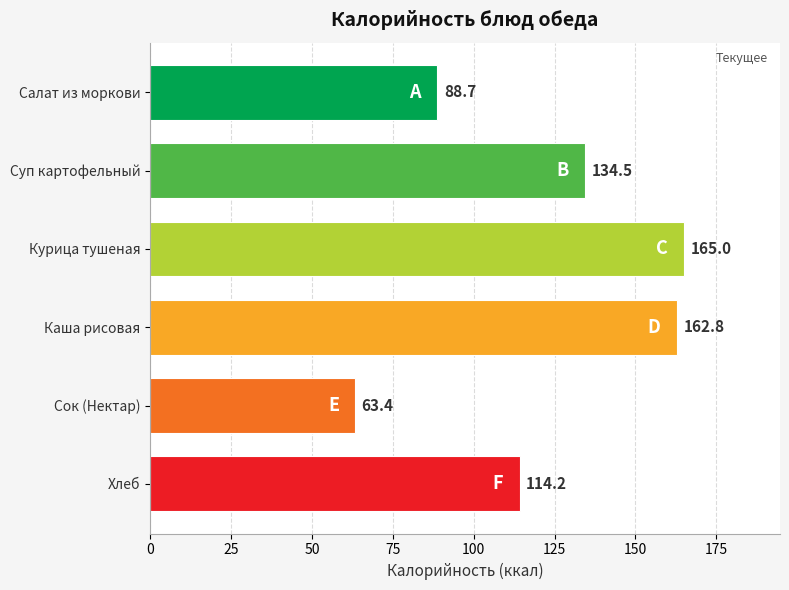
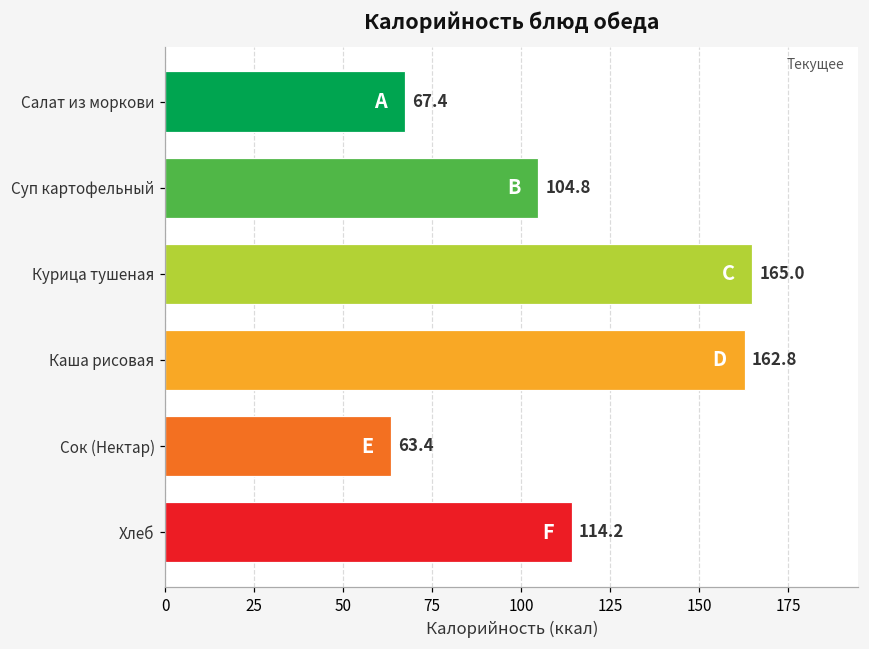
Салат из моркови: 88.7 -> 67.4
Суп картофельный: 134.5 -> 104.8
